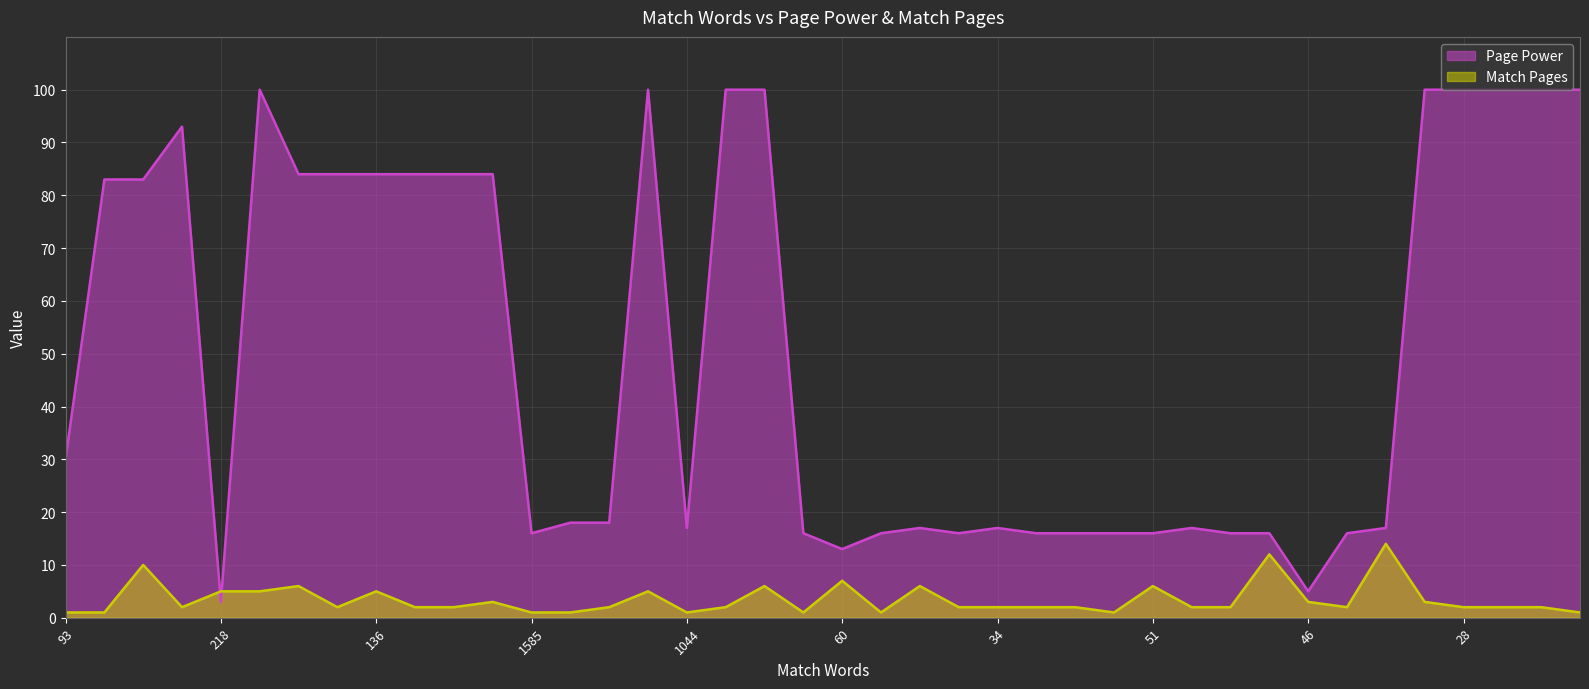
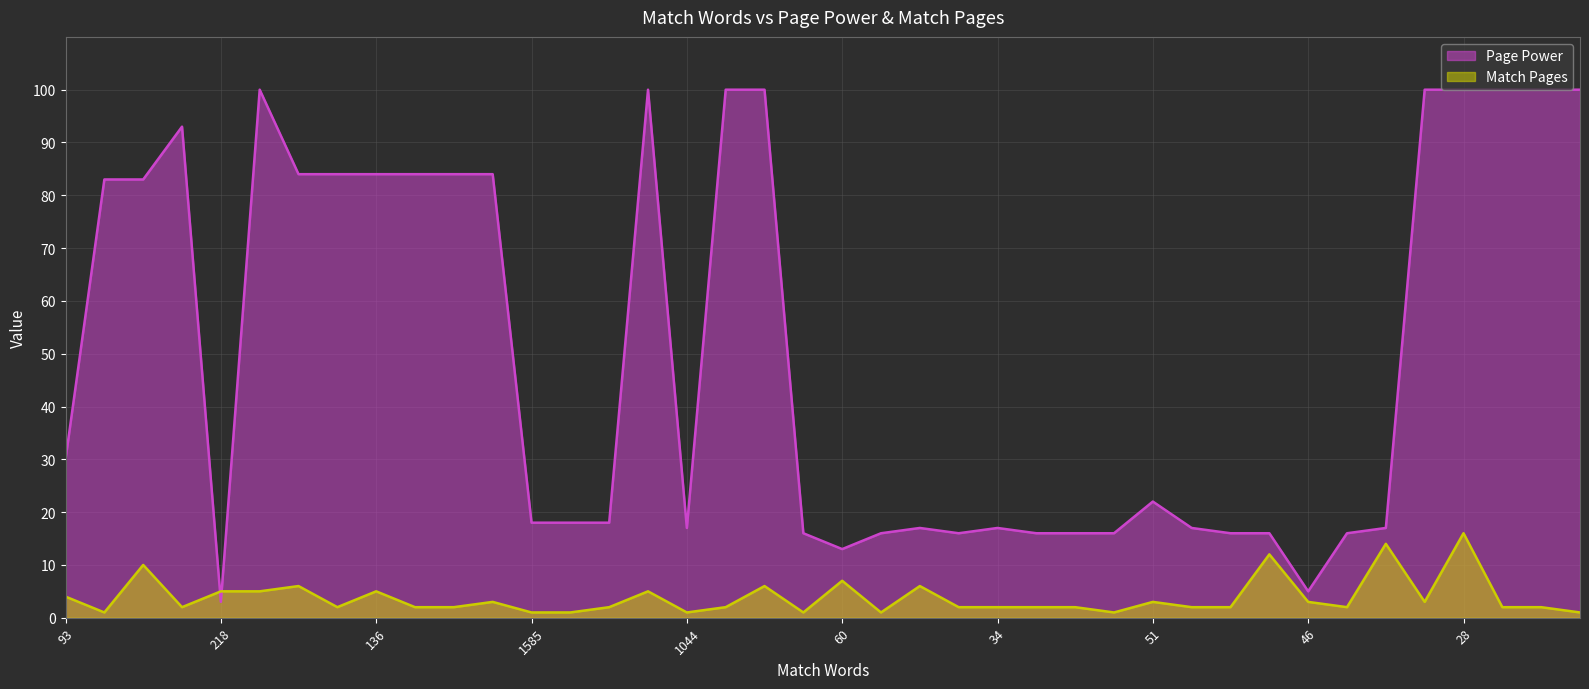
Match Pages, 93: 1 -> 4
Page Power, 1585: 16 -> 18
Page Power, 51: 16 -> 22
Match Pages, 51: 6 -> 3
Match Pages, 28: 2 -> 16
